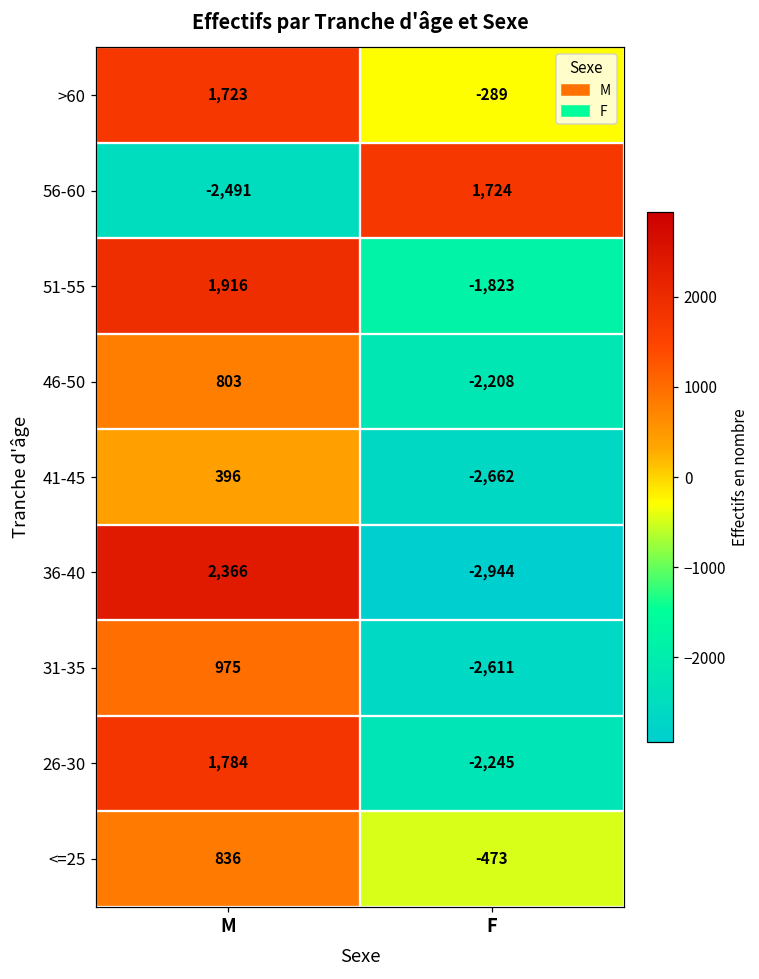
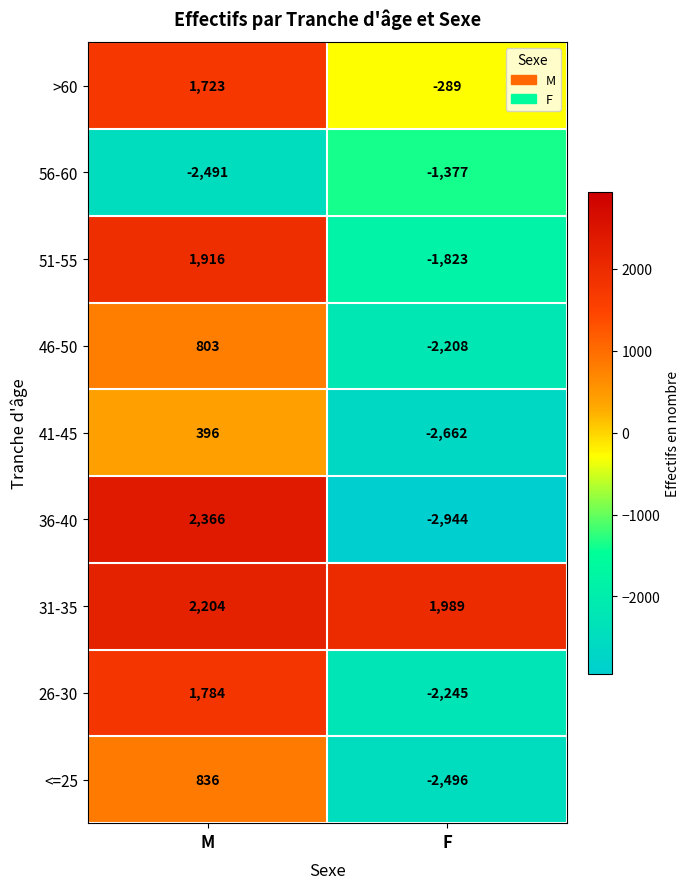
56-60, F: 1,724 -> -1,377
31-35, M: 975 -> 2,204
31-35, F: -2,611 -> 1,989
<=25, F: -473 -> -2,496
